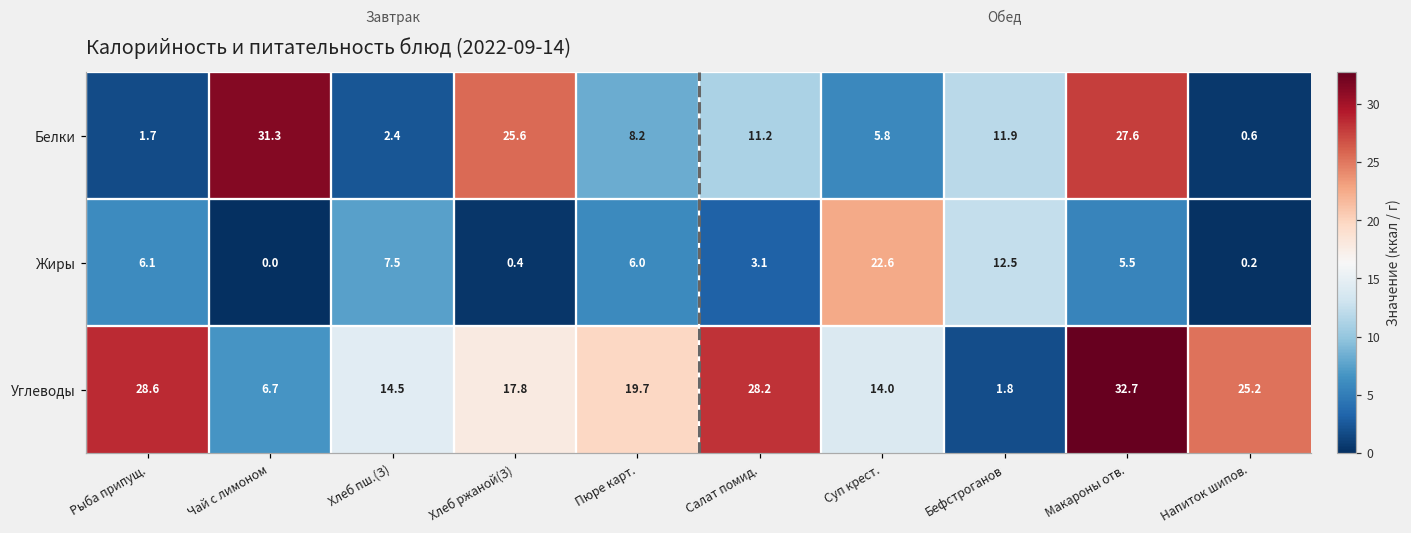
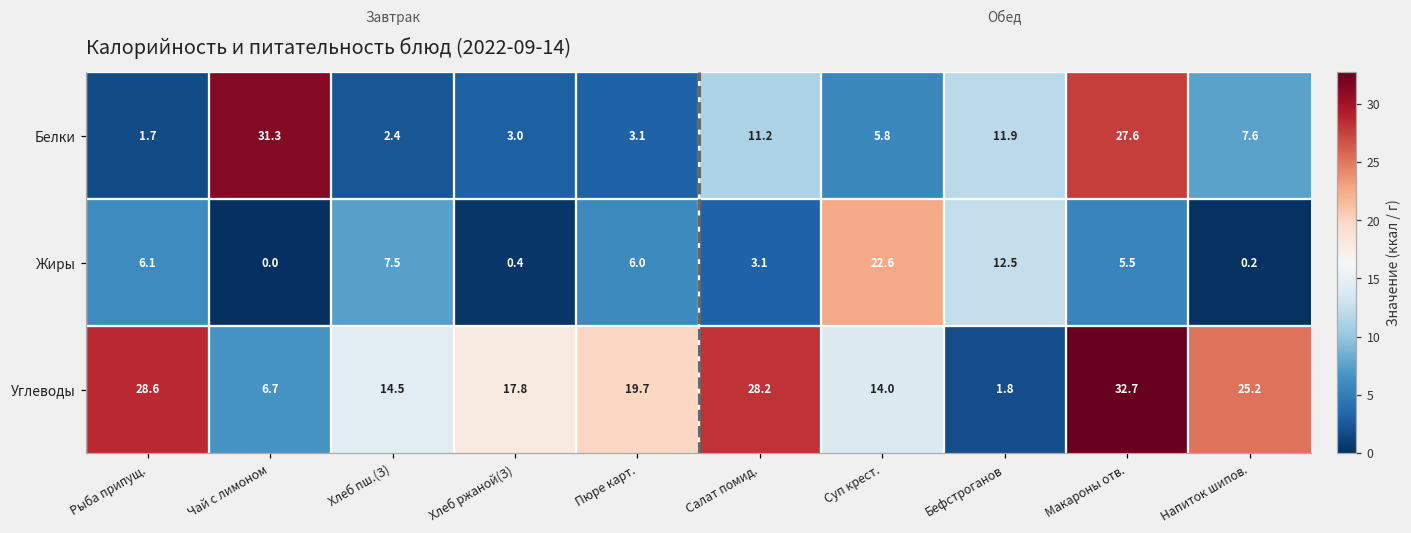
Белки, Хлеб ржаной(З): 25.6 -> 3.0
Белки, Пюре карт.: 8.2 -> 3.1
Белки, Напиток шипов.: 0.6 -> 7.6
